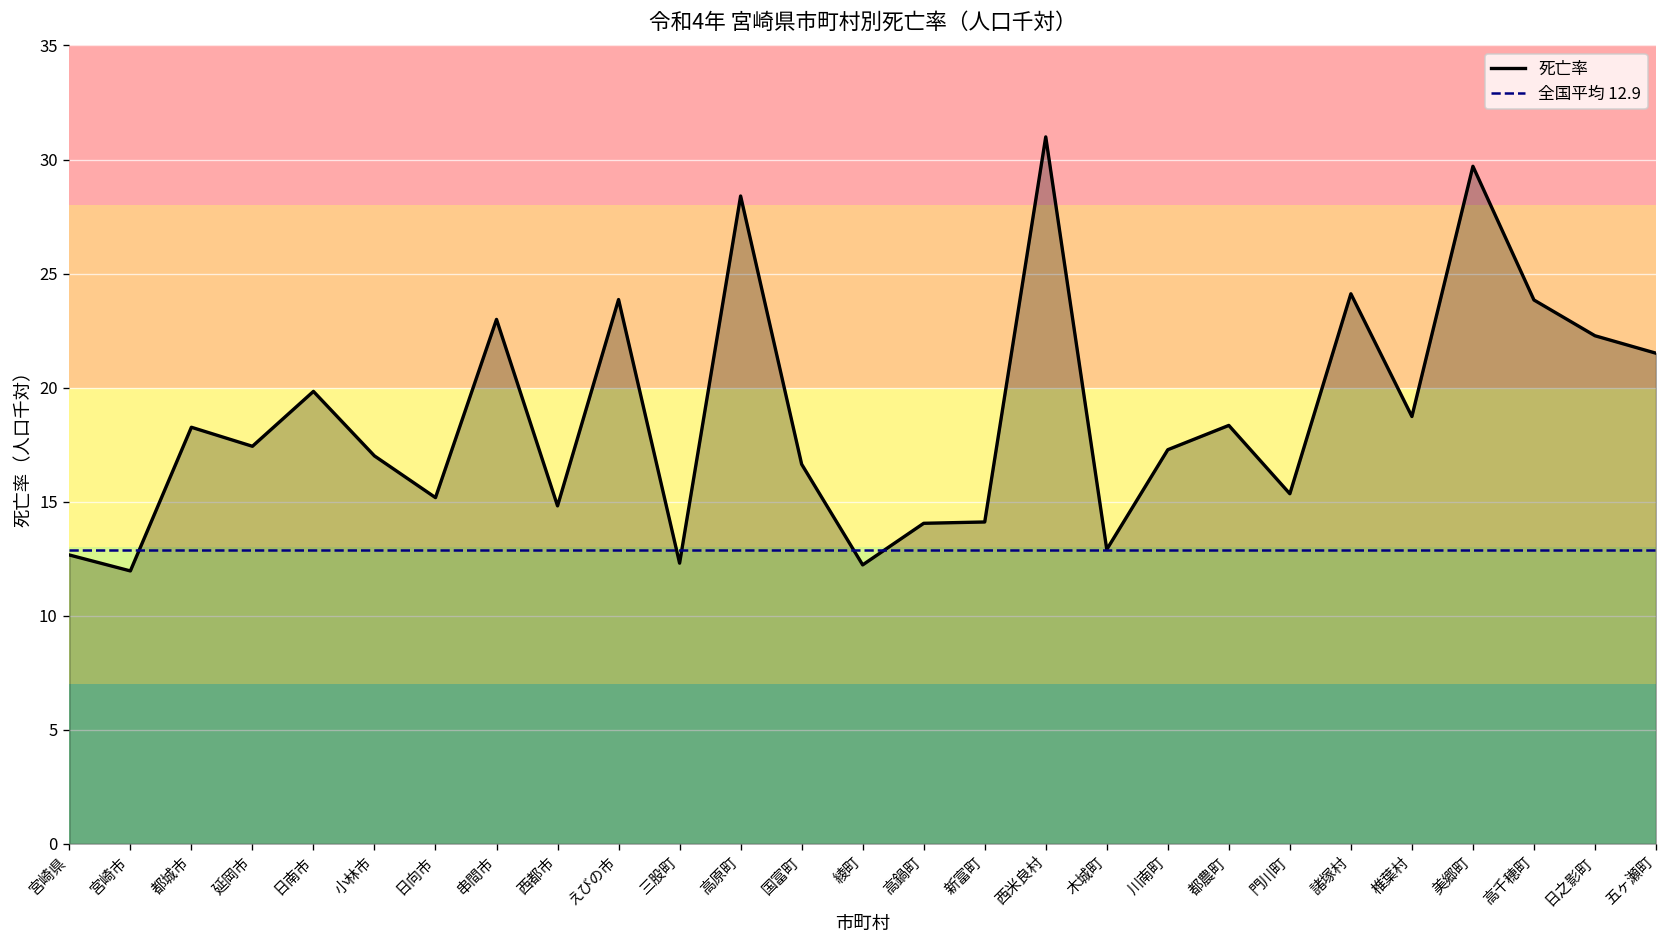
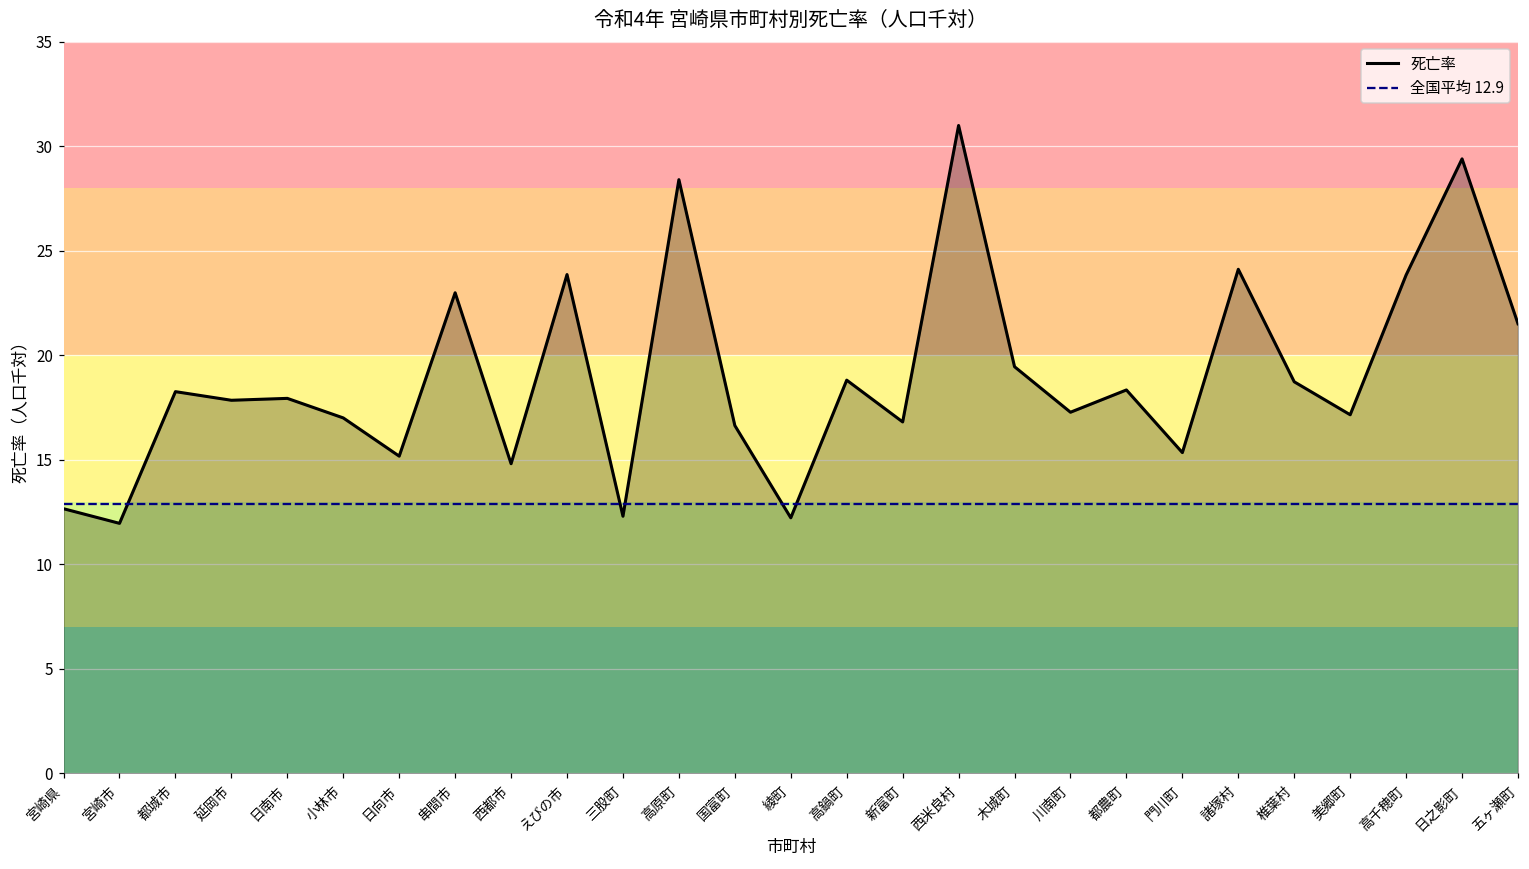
延岡市: 17.4 -> 17.8
日南市: 19.8 -> 17.9
高鍋町: 14.1 -> 18.8
新富町: 14.1 -> 16.8
木城町: 12.9 -> 19.5
美郷町: 29.7 -> 17.2
日之影町: 22.3 -> 29.4
